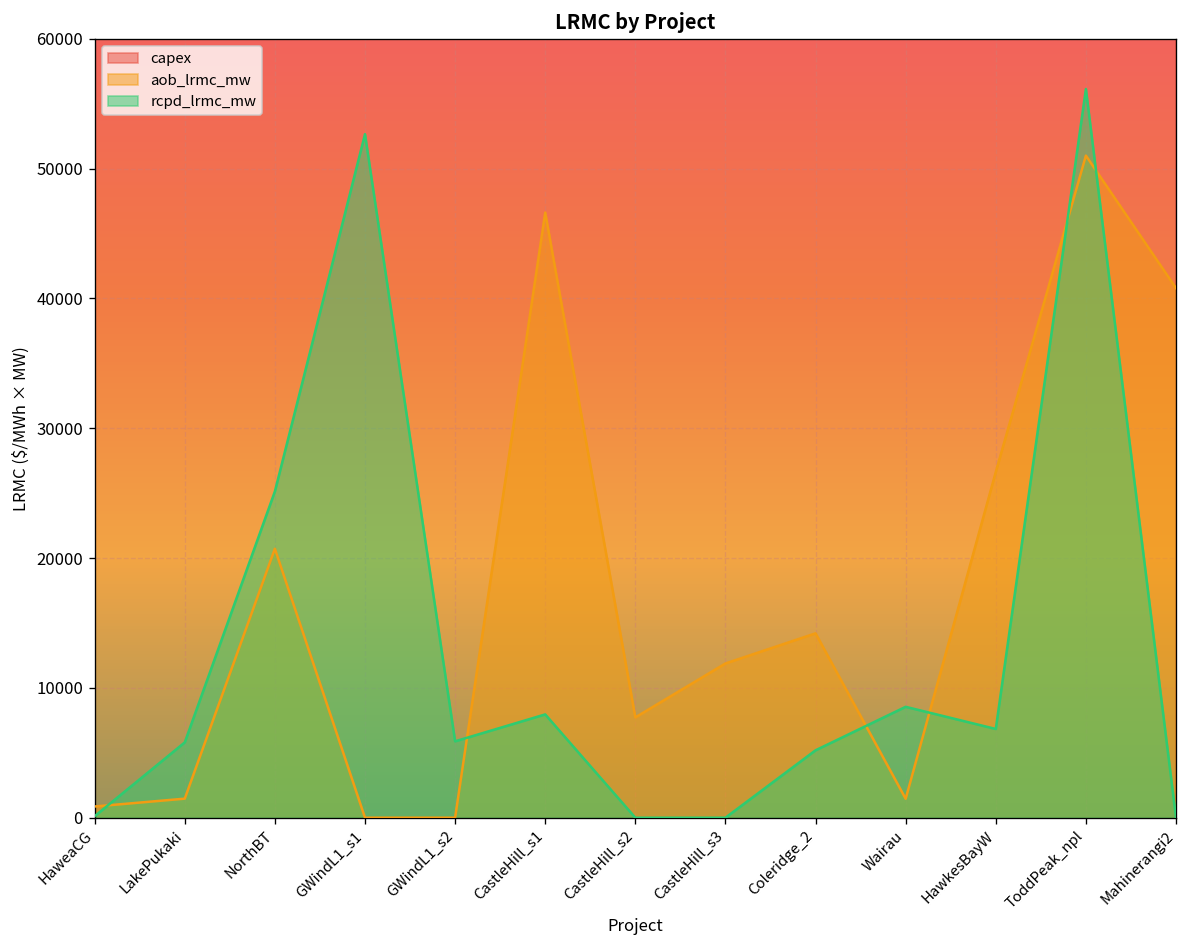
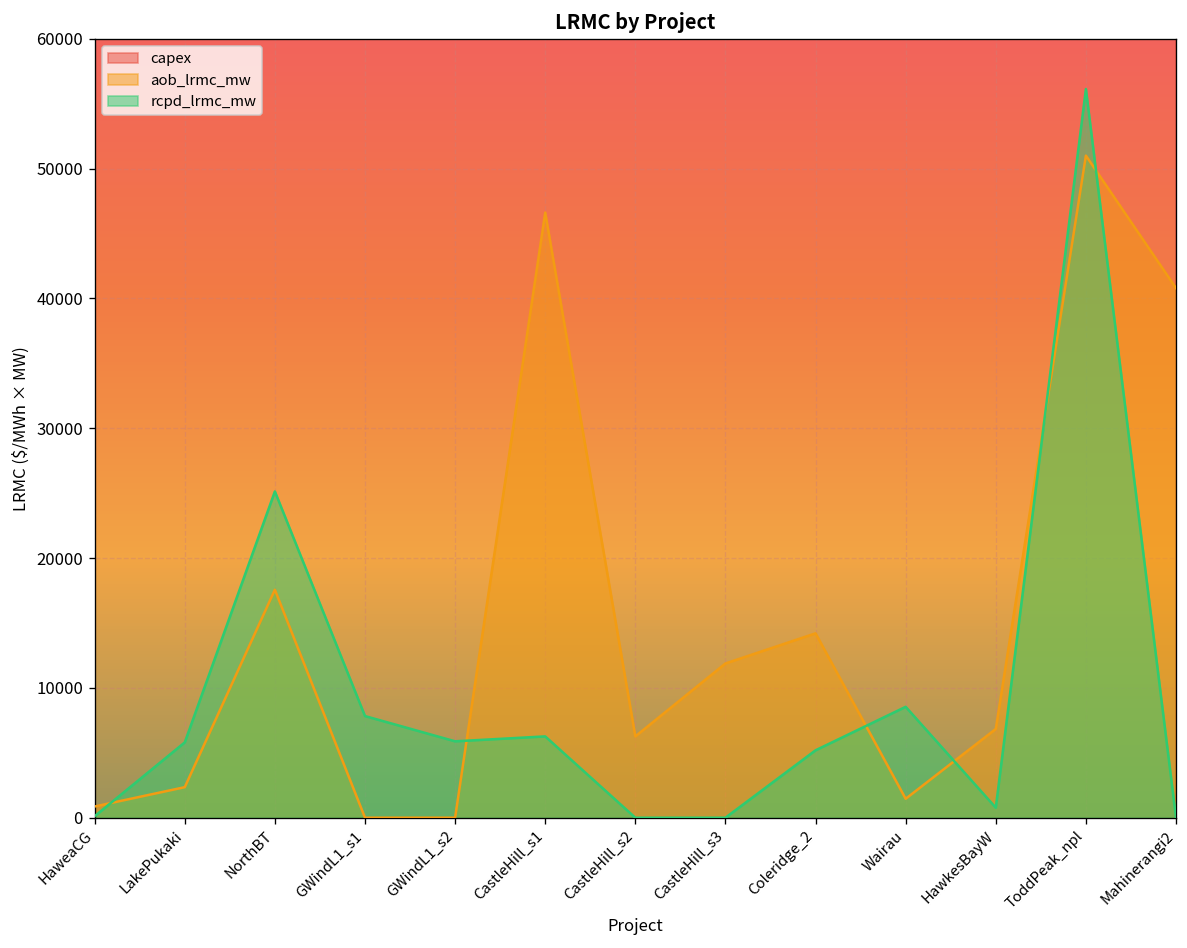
aob_lrmc_mw, LakePukaki: 1500 -> 2400
aob_lrmc_mw, NorthBT: 20700 -> 17600
rcpd_lrmc_mw, GWindL1_s1: 52700 -> 7800
rcpd_lrmc_mw, CastleHill_s1: 8000 -> 6300
aob_lrmc_mw, CastleHill_s2: 7700 -> 6300
aob_lrmc_mw, HawkesBayW: 26600 -> 6800
rcpd_lrmc_mw, HawkesBayW: 6800 -> 800
